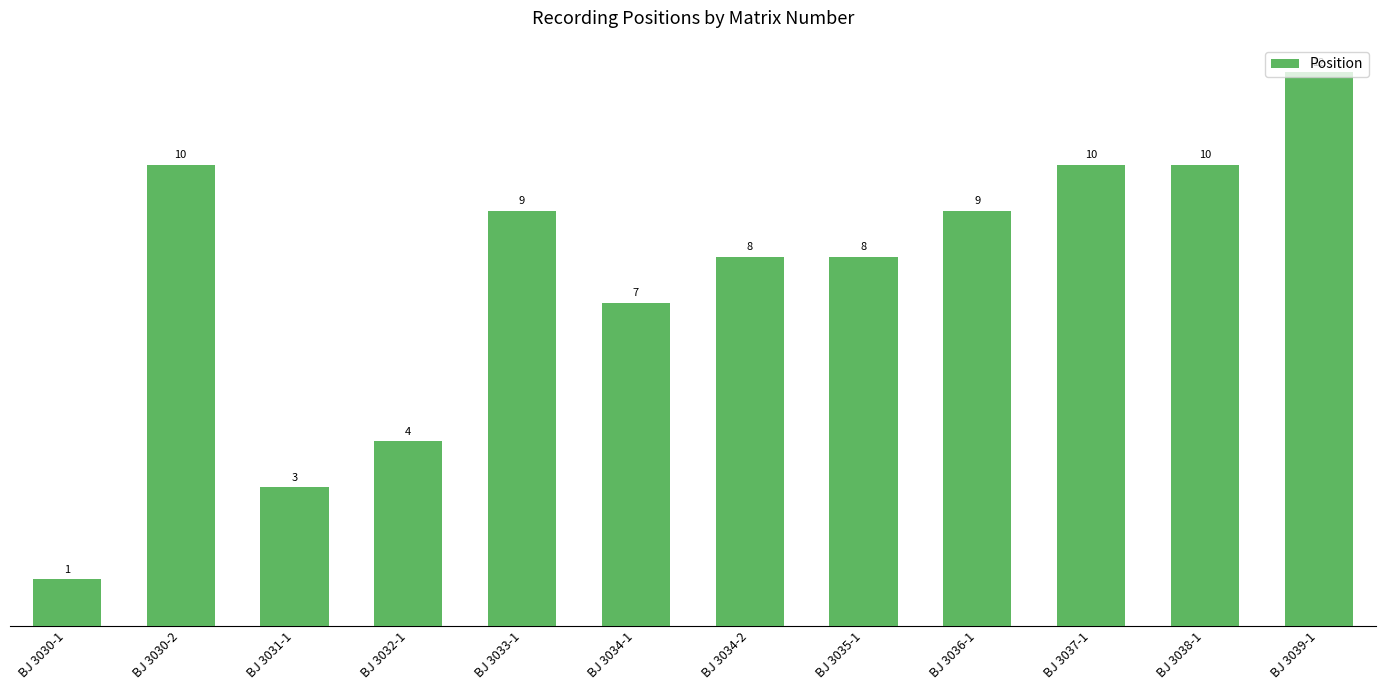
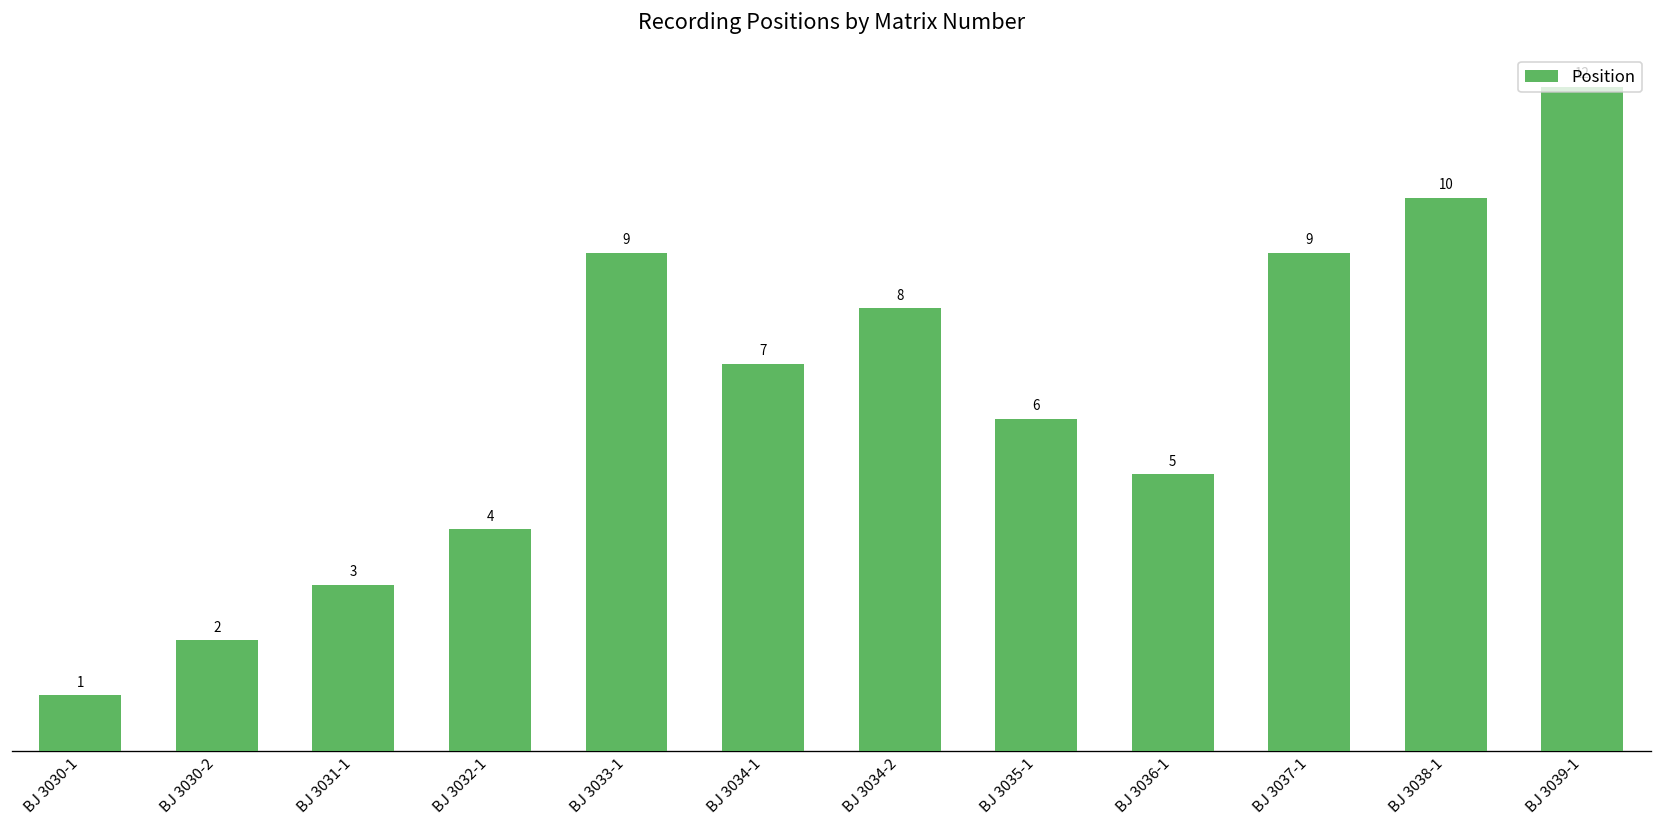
BJ 3030-2: 10 -> 2
BJ 3035-1: 8 -> 6
BJ 3036-1: 9 -> 5
BJ 3037-1: 10 -> 9
